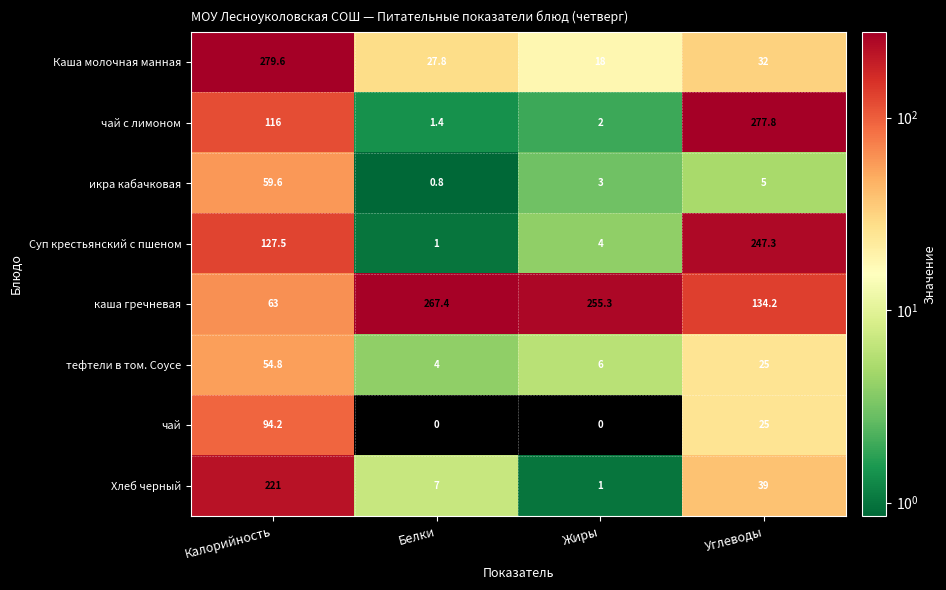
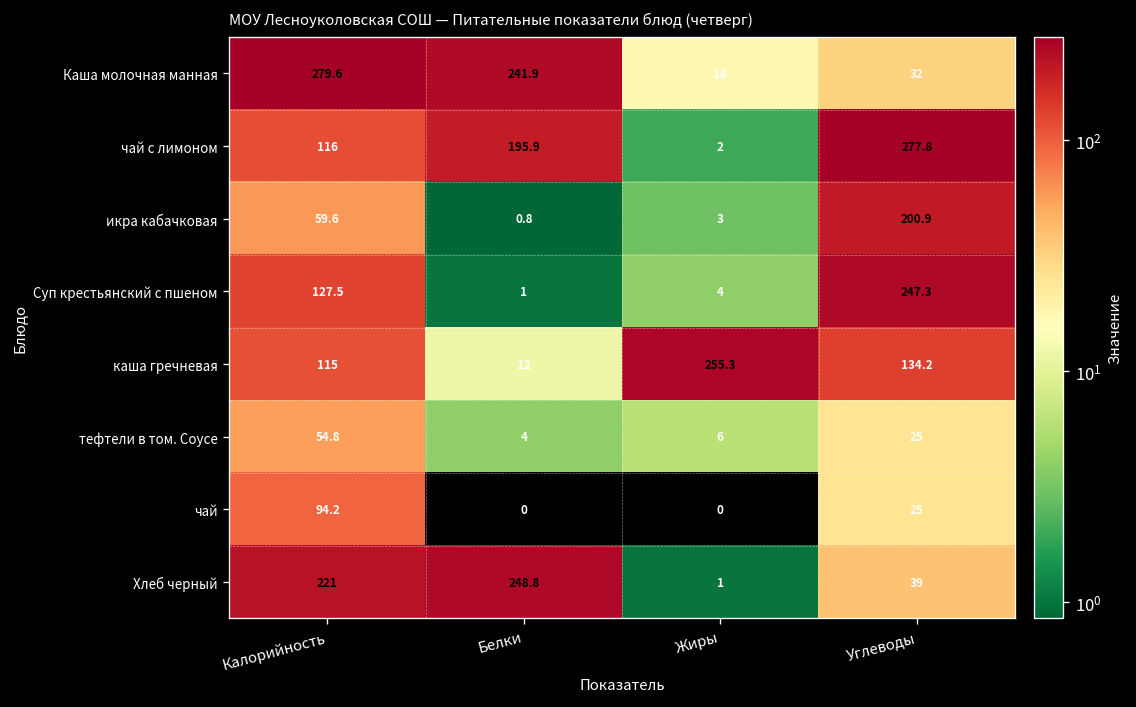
Каша молочная манная, Белки: 27.8 -> 241.9
чай с лимоном, Белки: 1.4 -> 195.9
икра кабачковая, Углеводы: 5 -> 200.9
каша гречневая, Калорийность: 63 -> 115
каша гречневая, Белки: 267.4 -> 12
Хлеб черный, Белки: 7 -> 248.8
